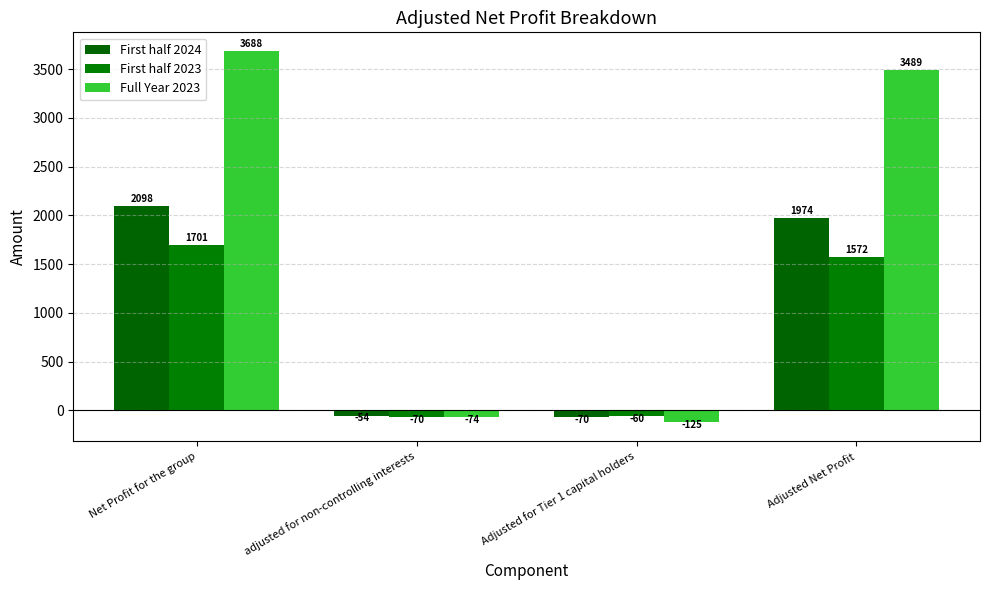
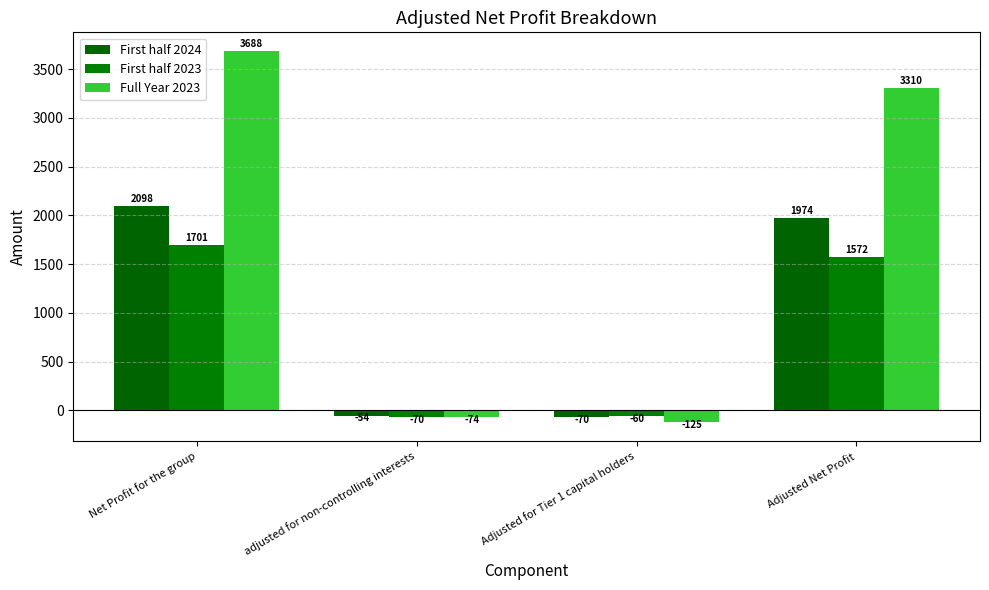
Full Year 2023, Adjusted Net Profit: 3489 -> 3310
